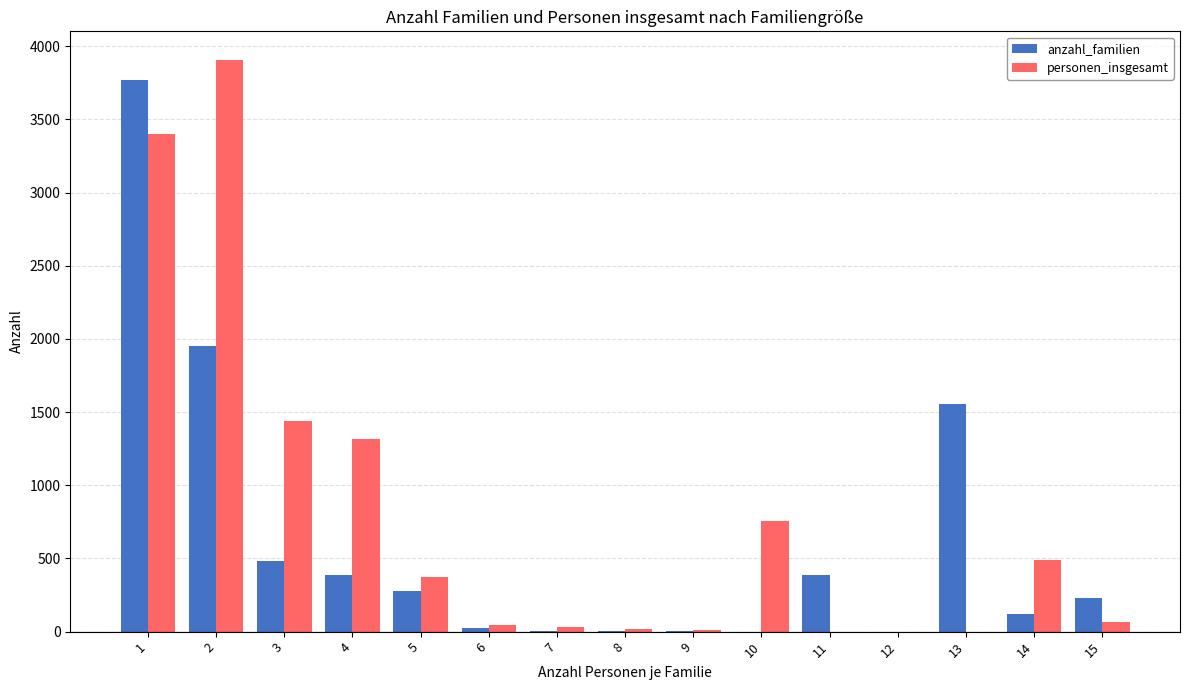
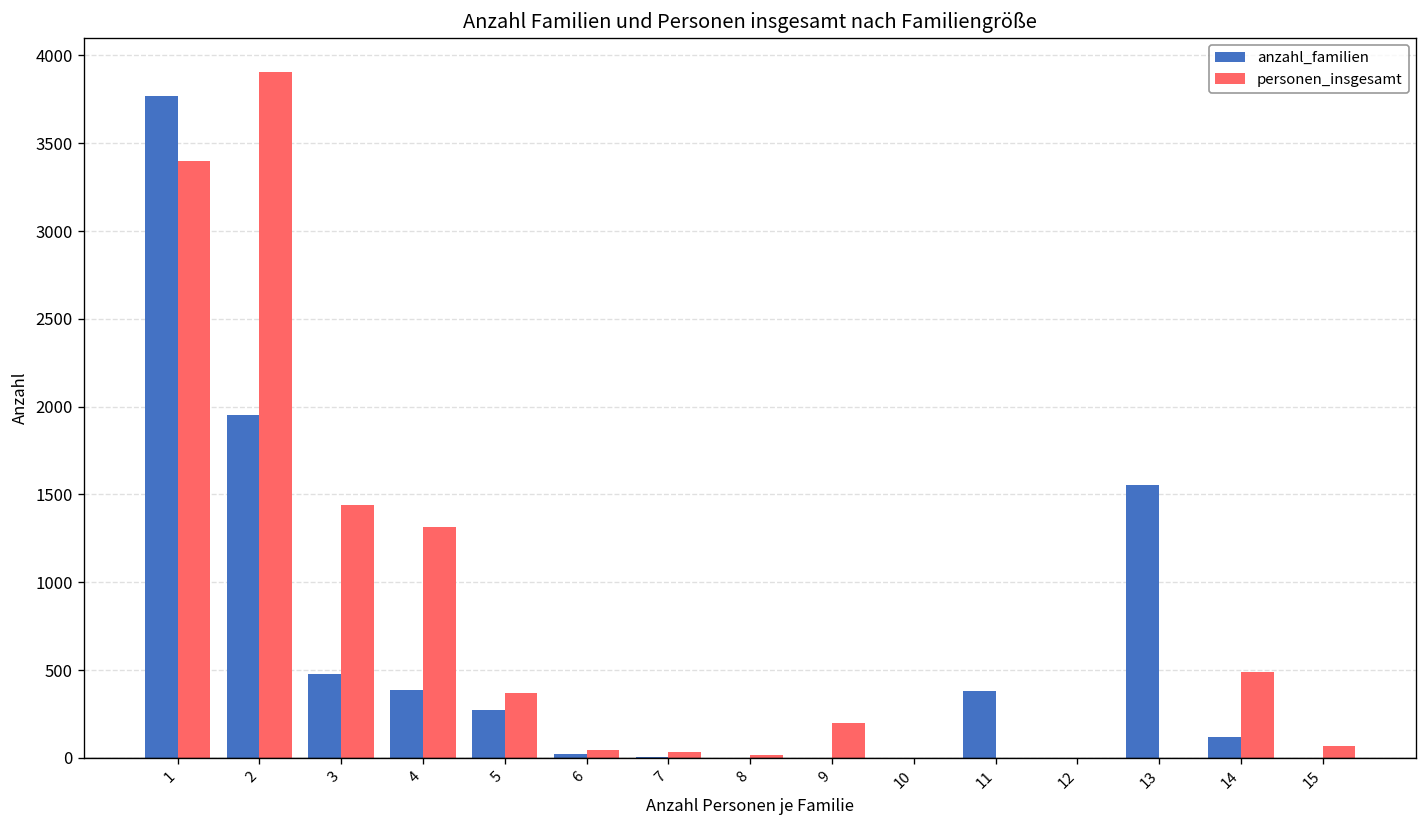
personen_insgesamt, 9: 10 -> 200
personen_insgesamt, 10: 750 -> 0
anzahl_familien, 15: 230 -> 0
